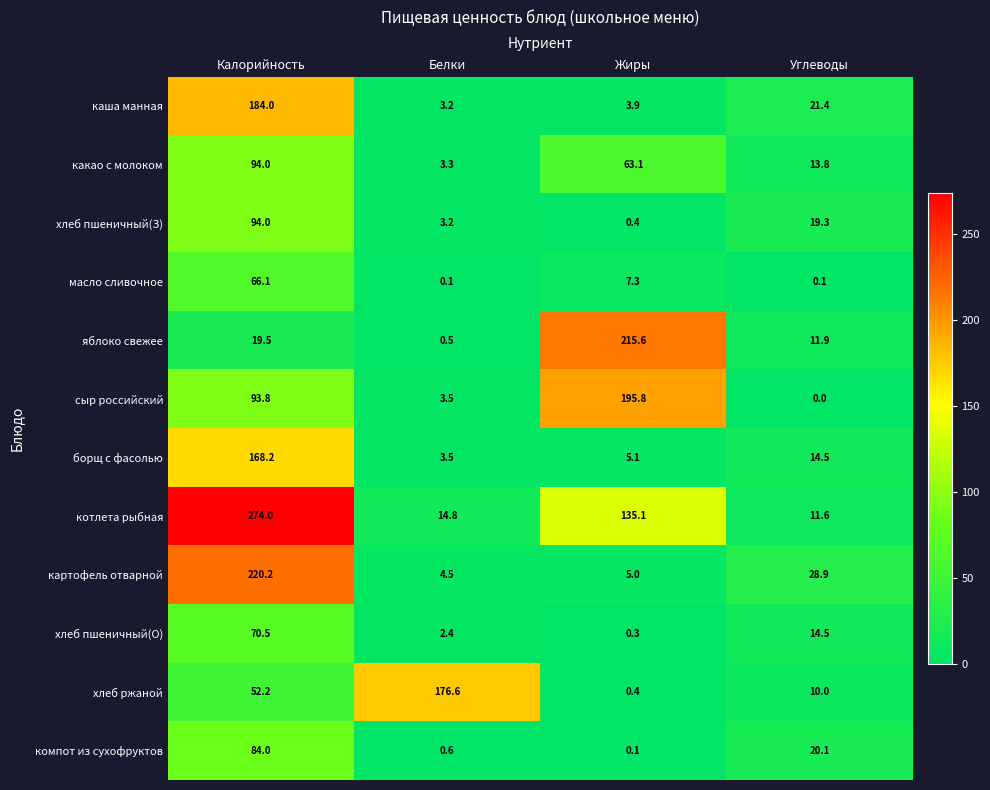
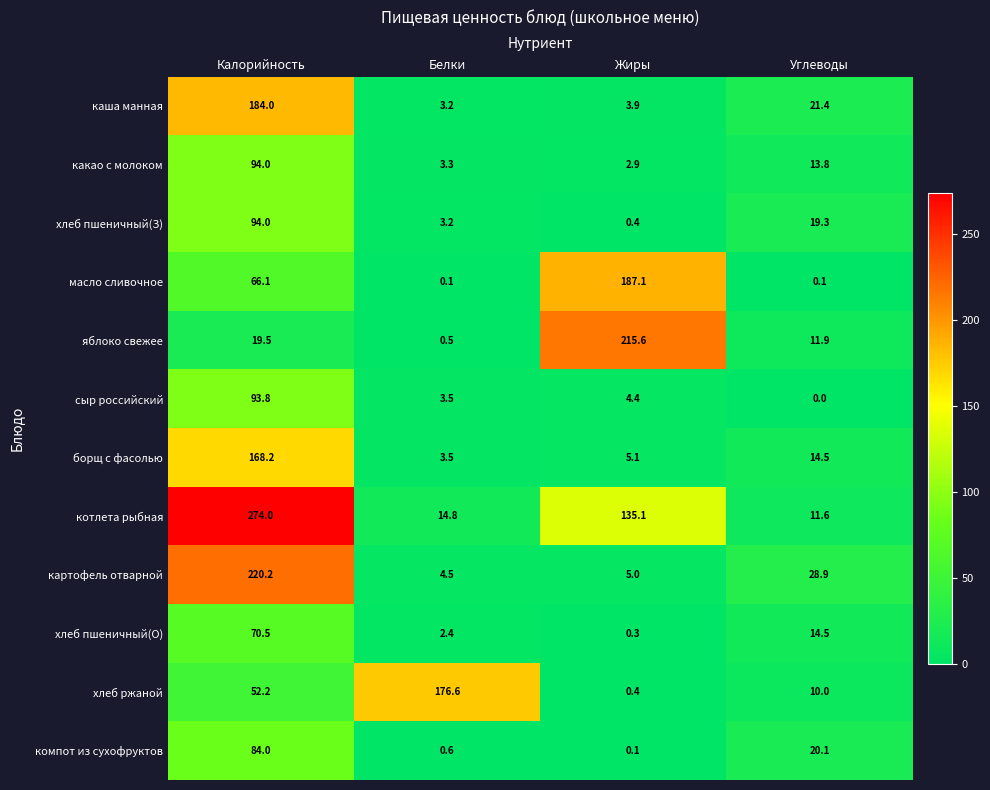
какао с молоком, Жиры: 63.1 -> 2.9
масло сливочное, Жиры: 7.3 -> 187.1
сыр российский, Жиры: 195.8 -> 4.4
